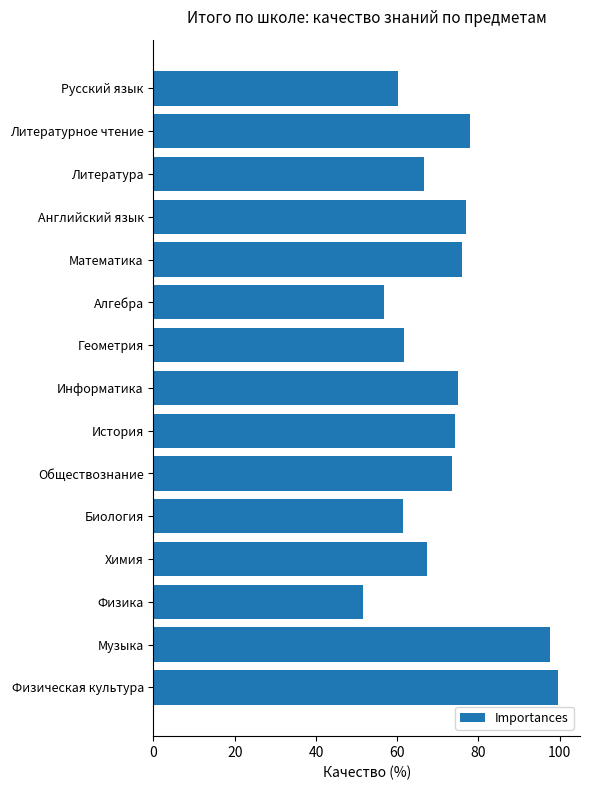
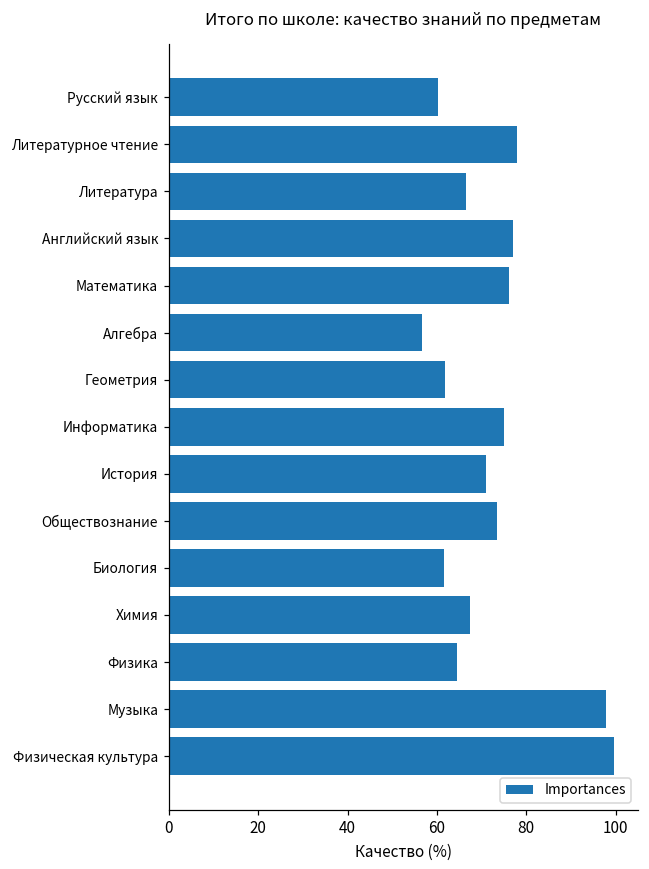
История: 74 -> 71
Физика: 52 -> 65
